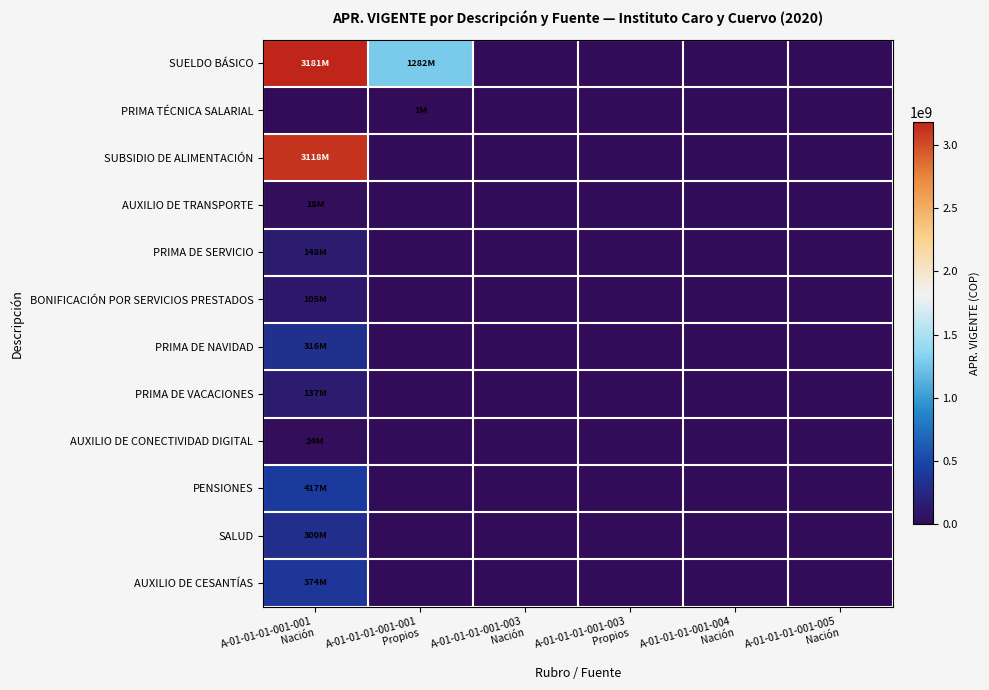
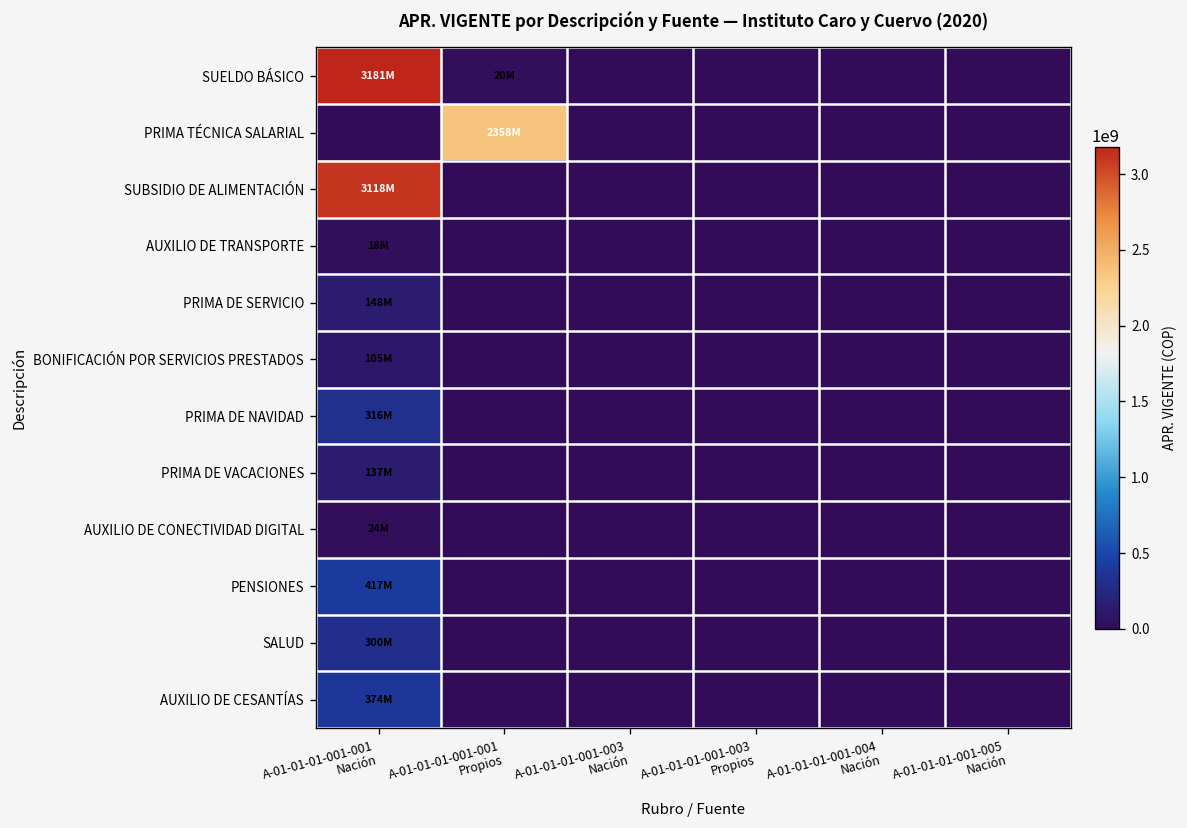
SUELDO BÁSICO, A-01-01-01-001-001 Propios: 1282M -> 20M
PRIMA TÉCNICA SALARIAL, A-01-01-01-001-001 Propios: 1M -> 2358M
